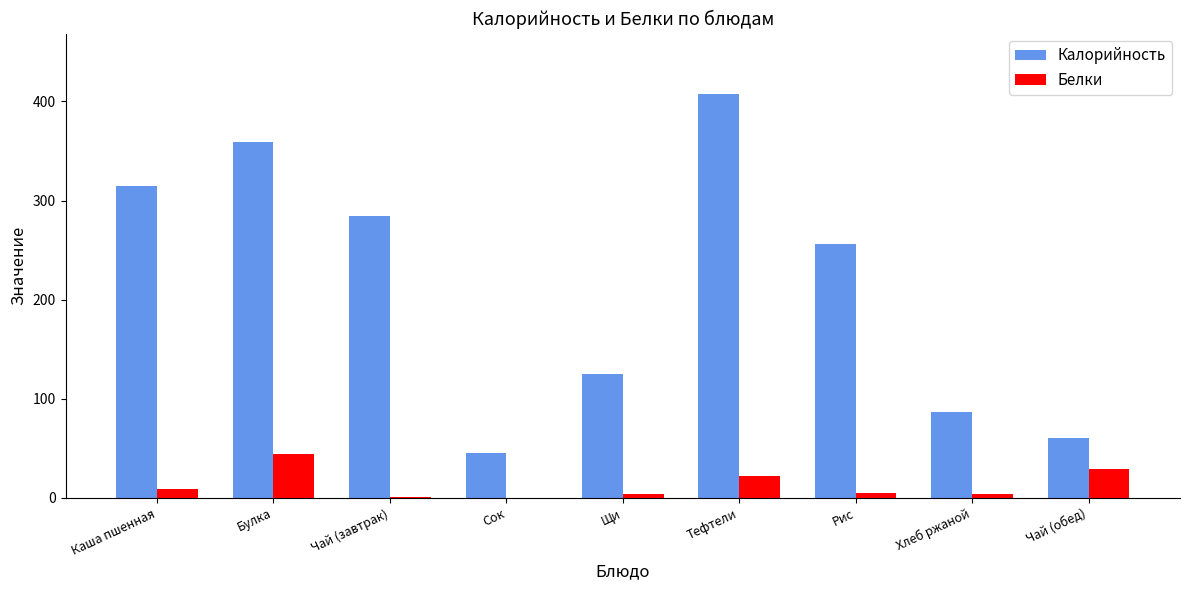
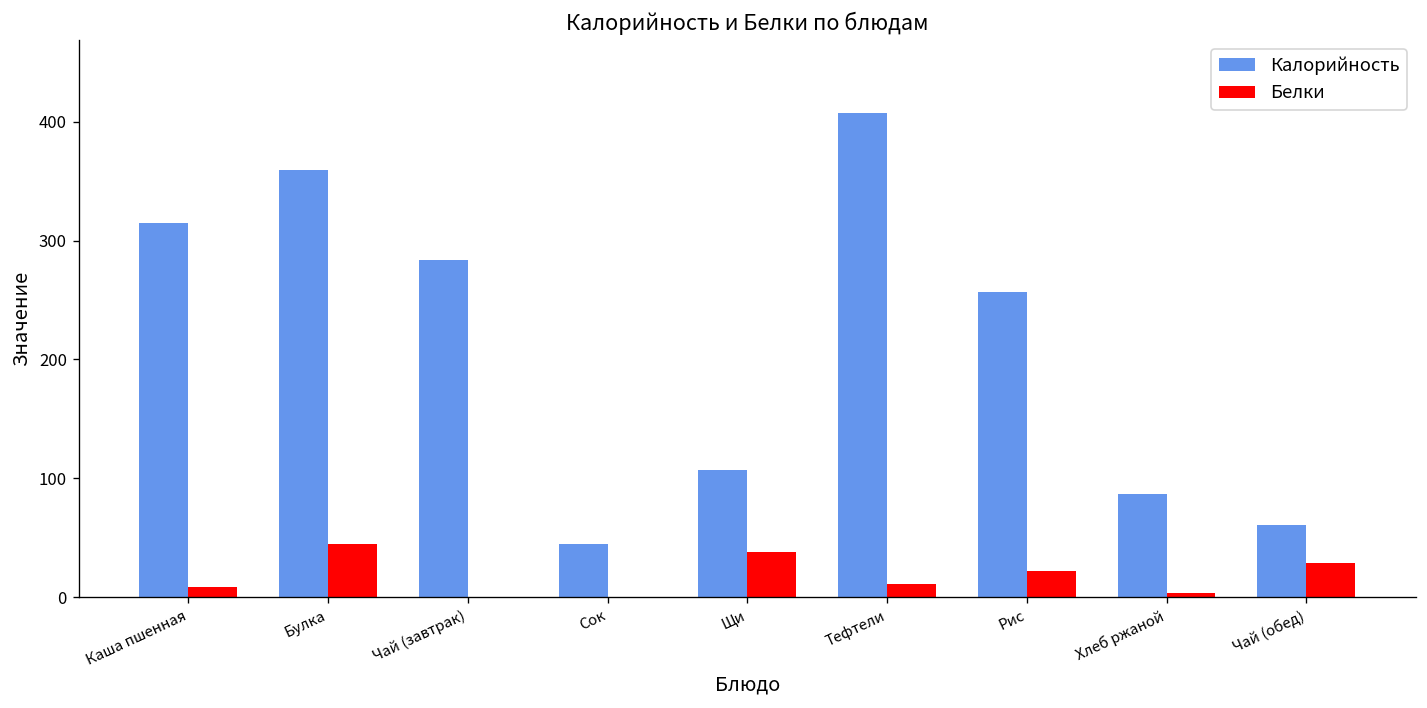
Калорийность, Щи: 130 -> 110
Белки, Щи: 0 -> 40
Белки, Тефтели: 20 -> 10
Белки, Рис: 0 -> 20
